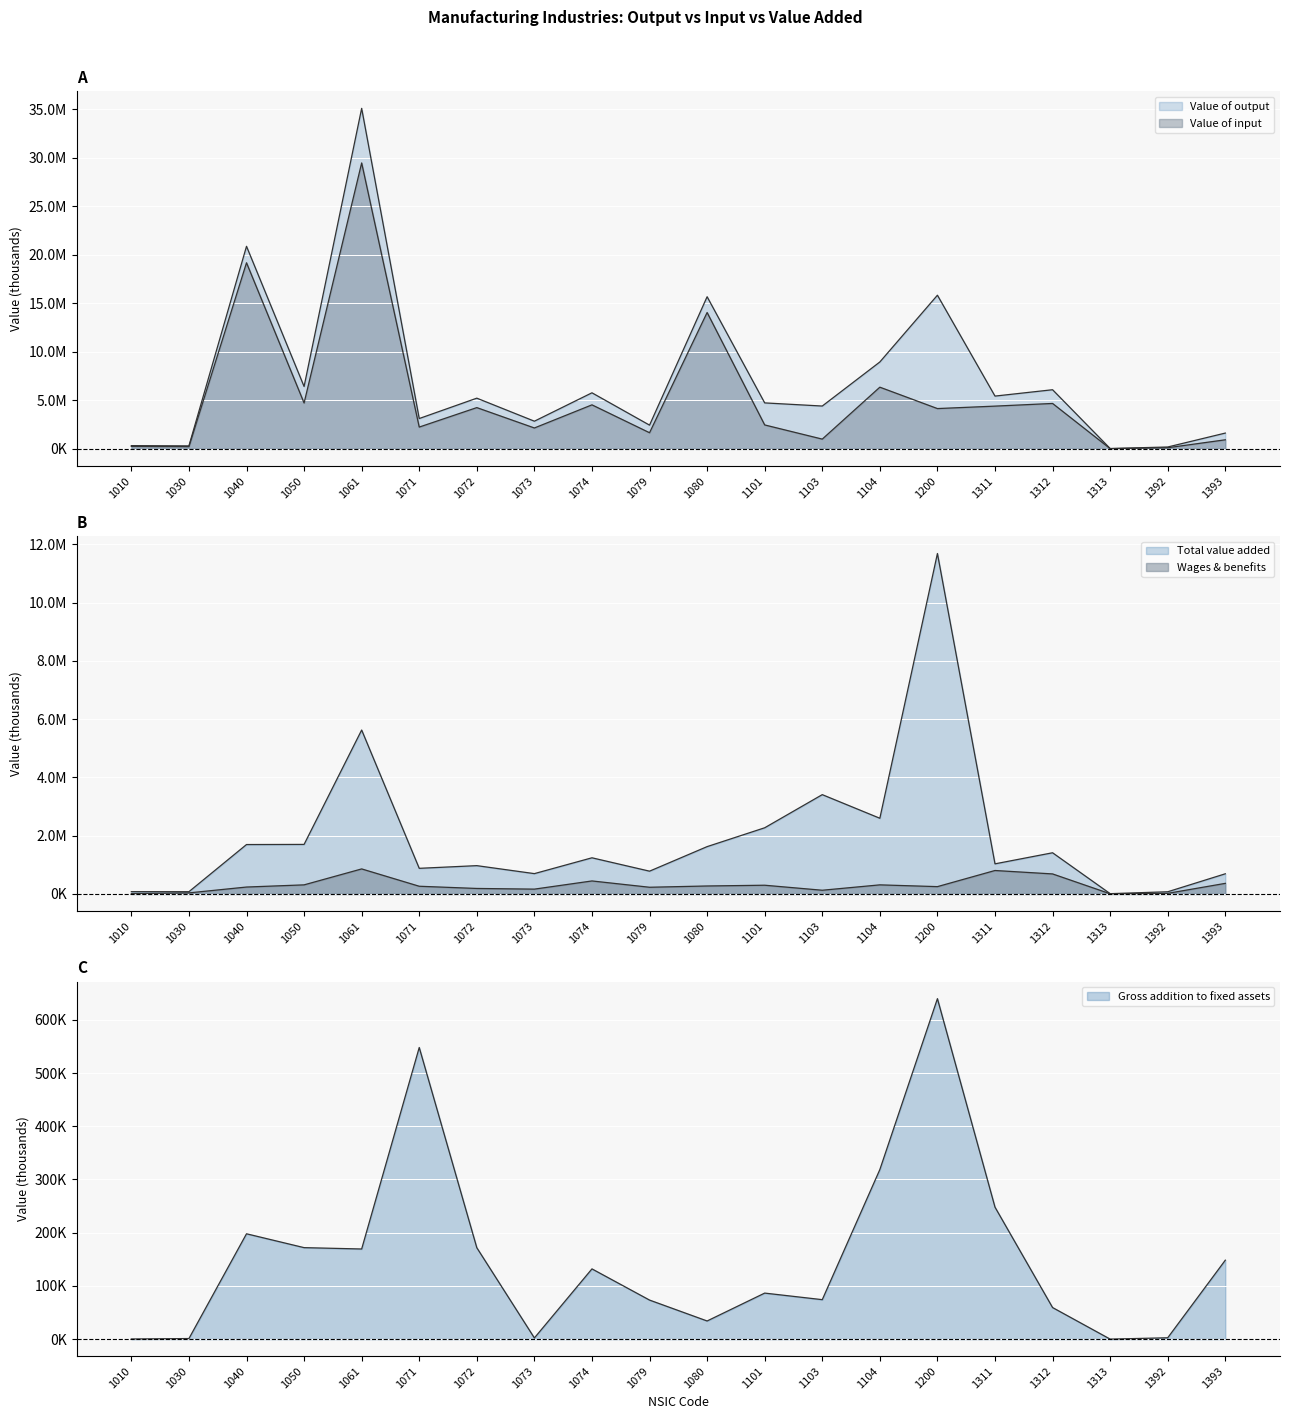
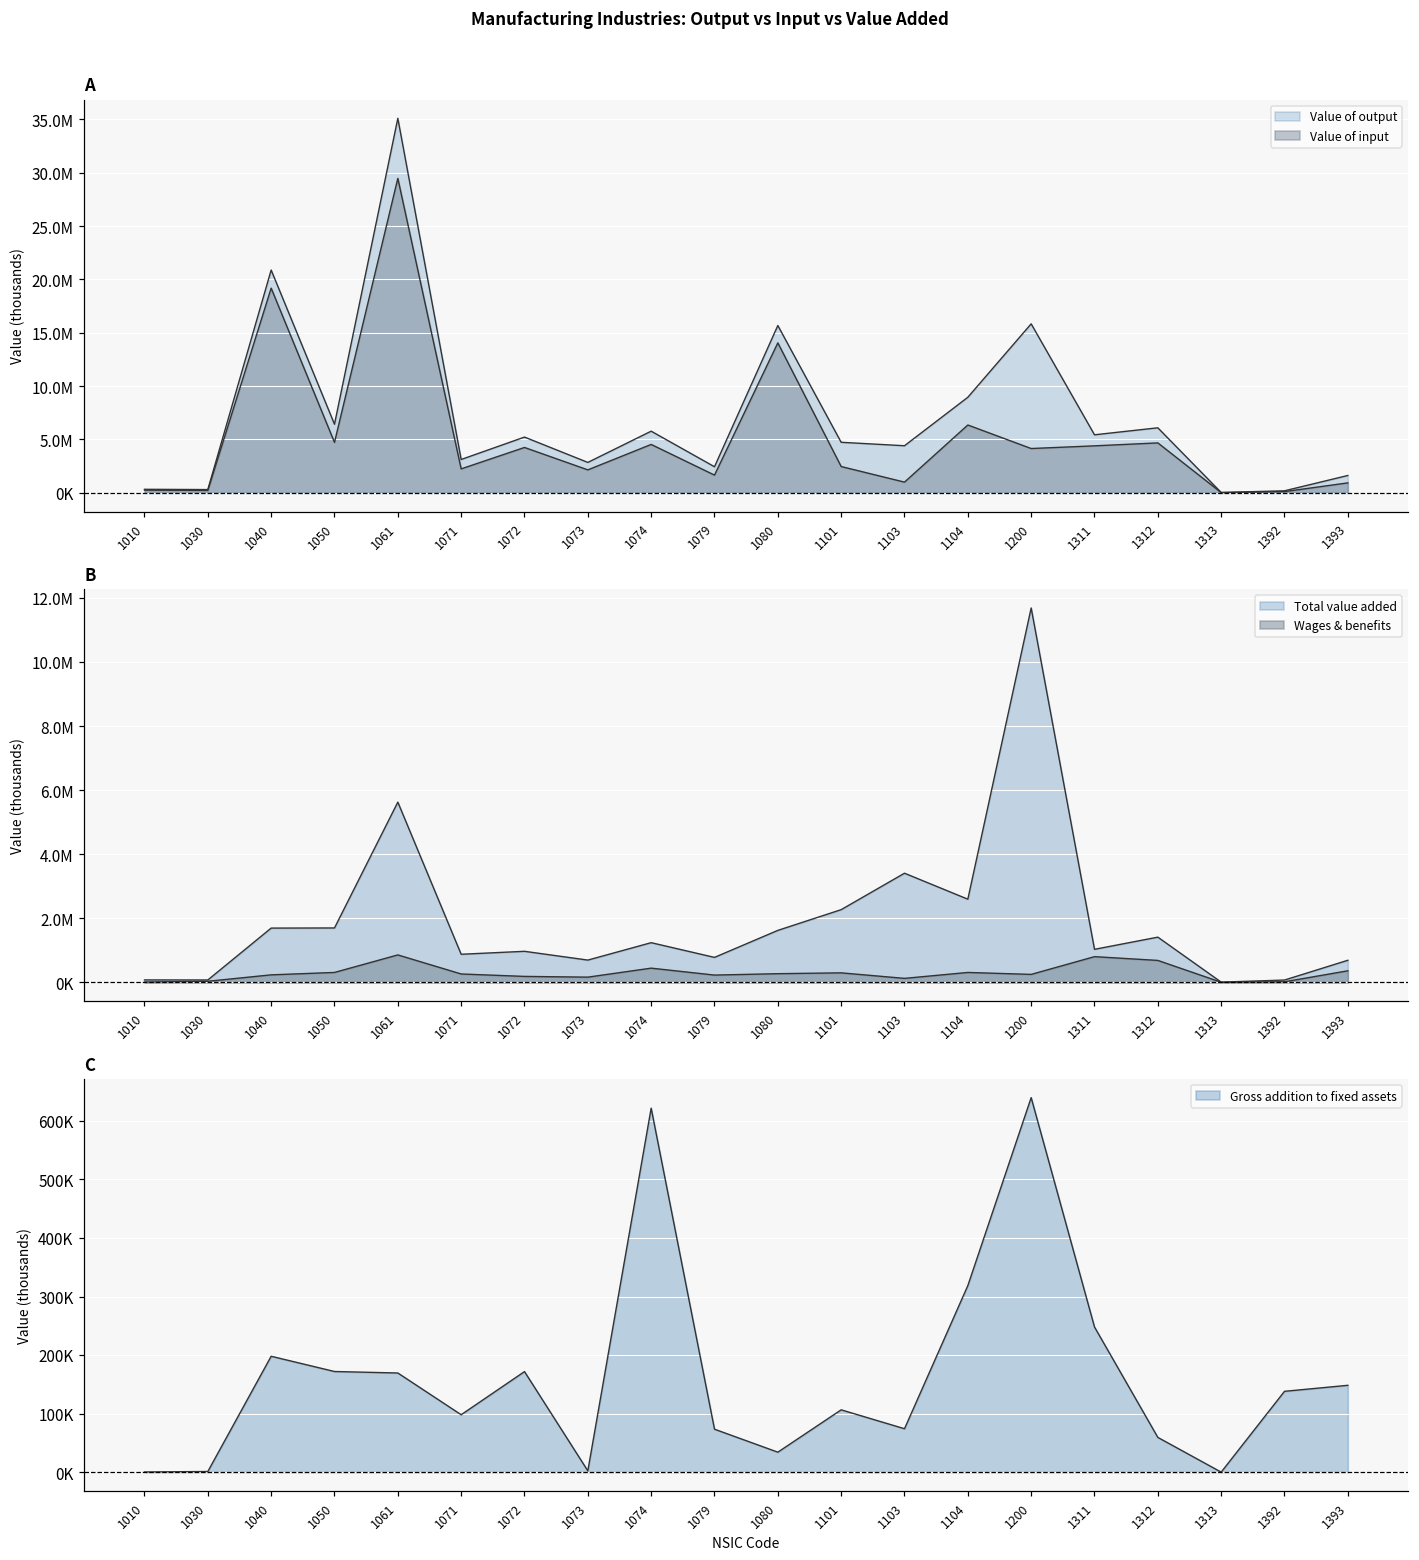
C, 1071: 550000 -> 100000
C, 1074: 130000 -> 620000
C, 1101: 90000 -> 110000
C, 1392: 0 -> 140000
